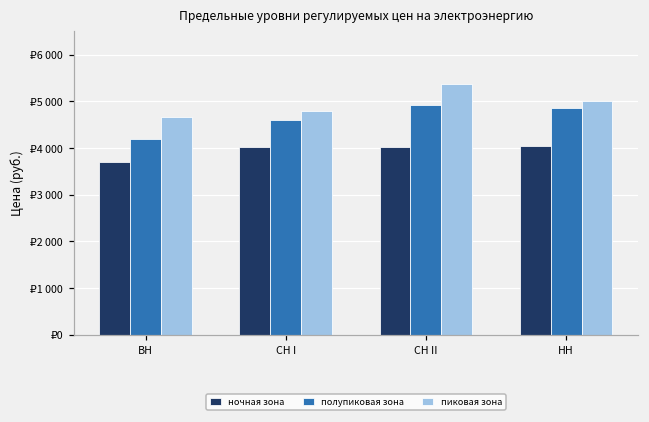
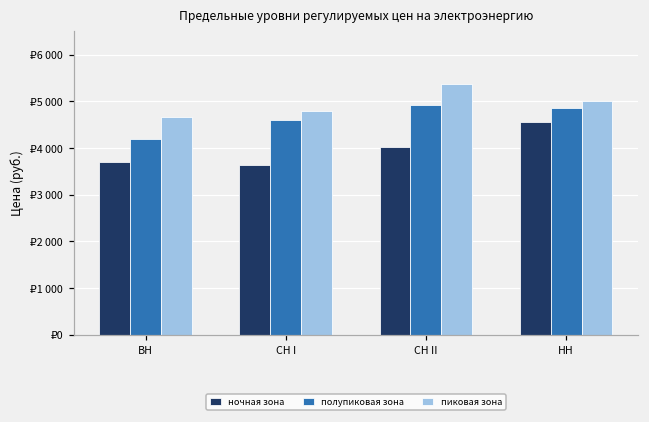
ночная зона, СН I: ₽4000 -> ₽3600
ночная зона, НН: ₽4000 -> ₽4600
